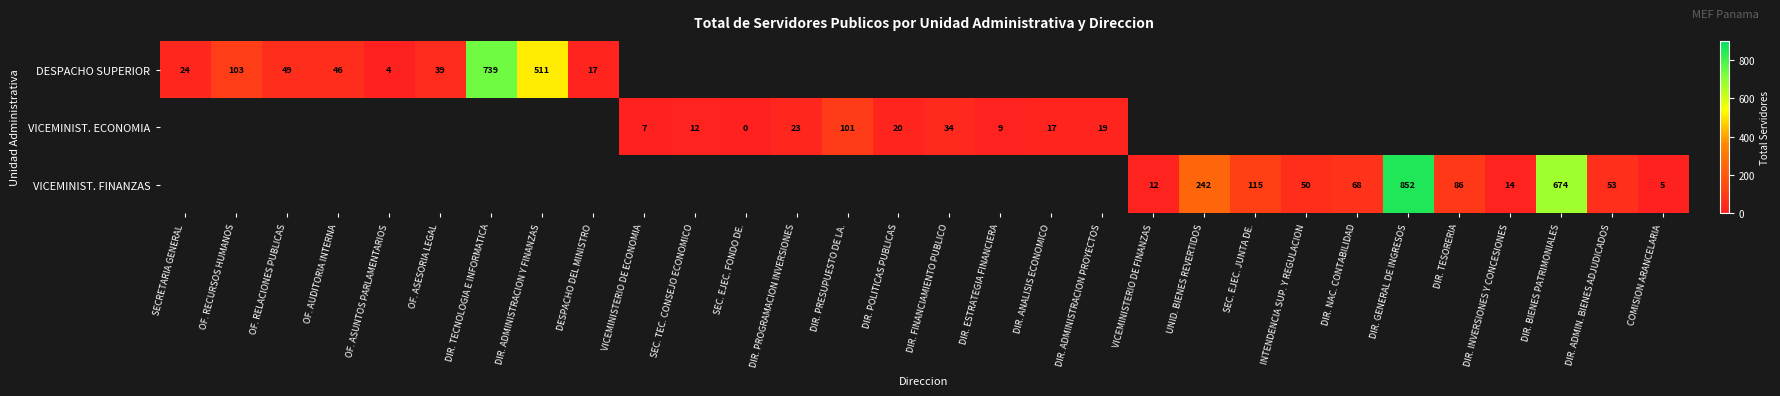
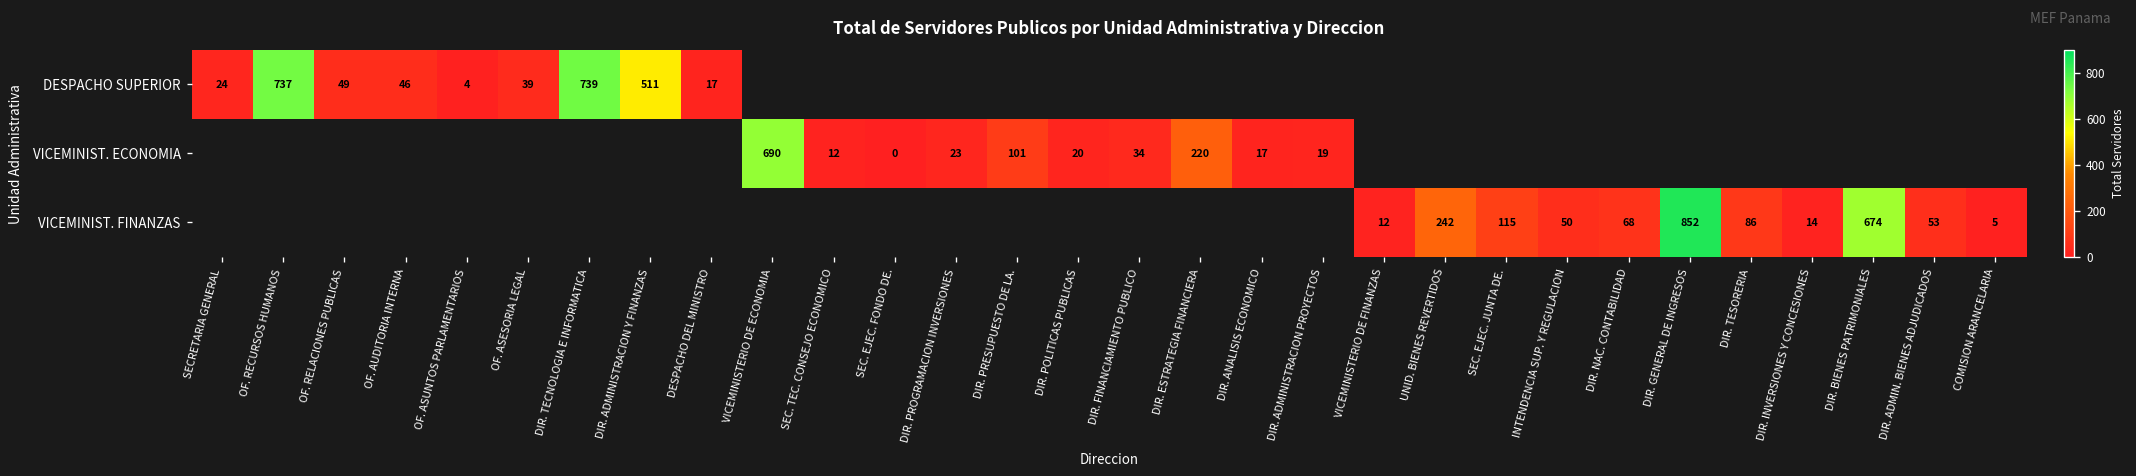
DESPACHO SUPERIOR, OF. RECURSOS HUMANOS: 103 -> 737
VICEMINIST. ECONOMIA, VICEMINISTERIO DE ECONOMIA: 7 -> 690
VICEMINIST. ECONOMIA, DIR. ESTRATEGIA FINANCIERA: 9 -> 220
